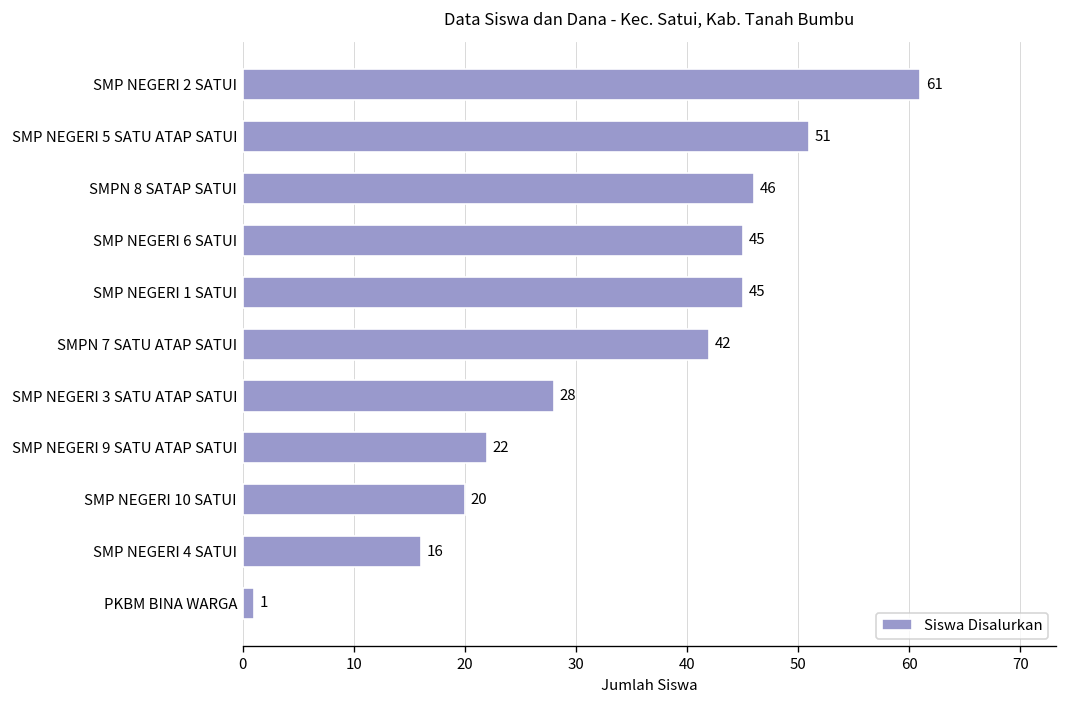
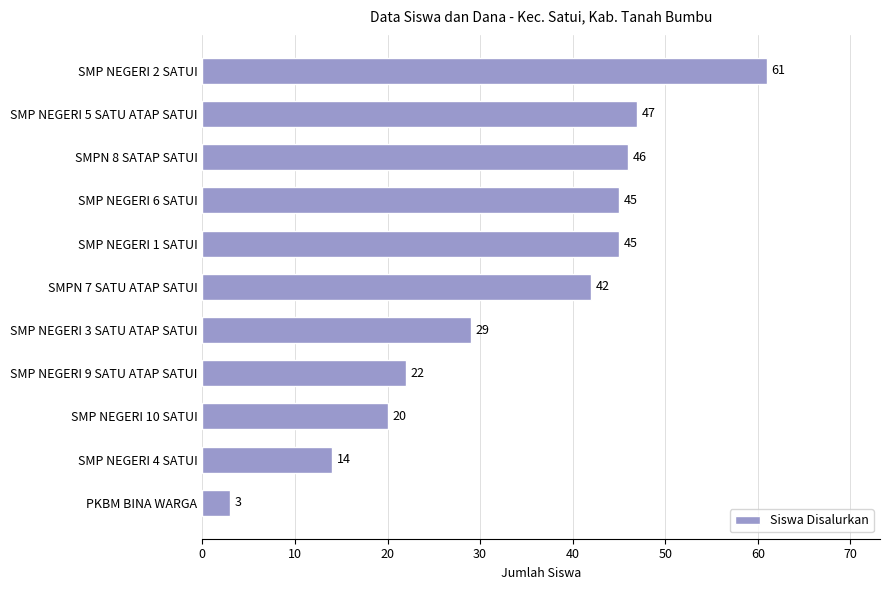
SMP NEGERI 5 SATU ATAP SATUI: 51 -> 47
SMP NEGERI 3 SATU ATAP SATUI: 28 -> 29
SMP NEGERI 4 SATUI: 16 -> 14
PKBM BINA WARGA: 1 -> 3
